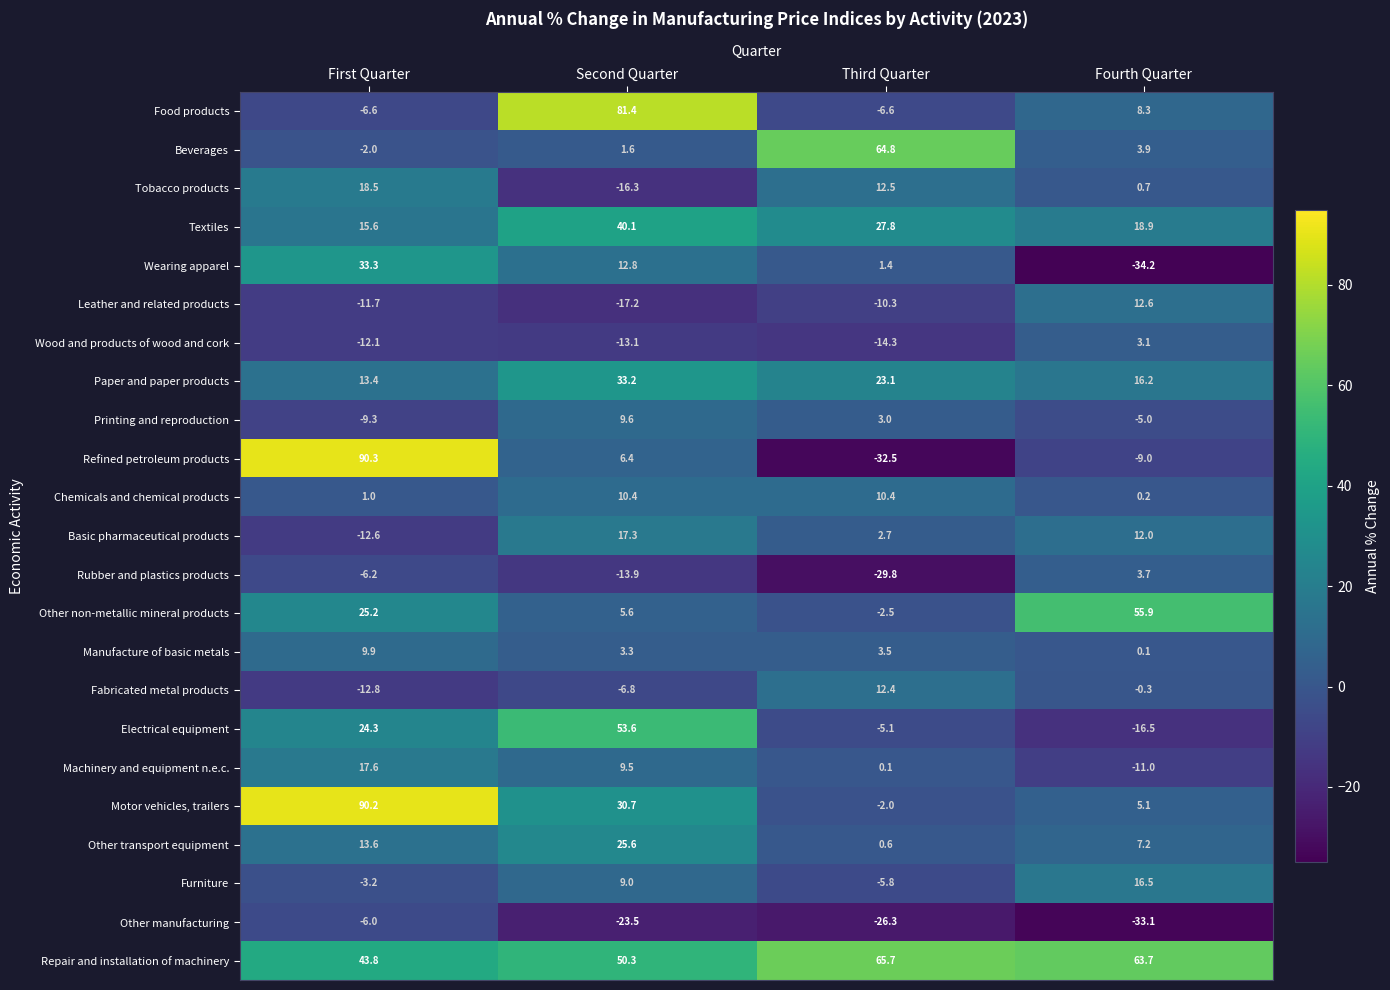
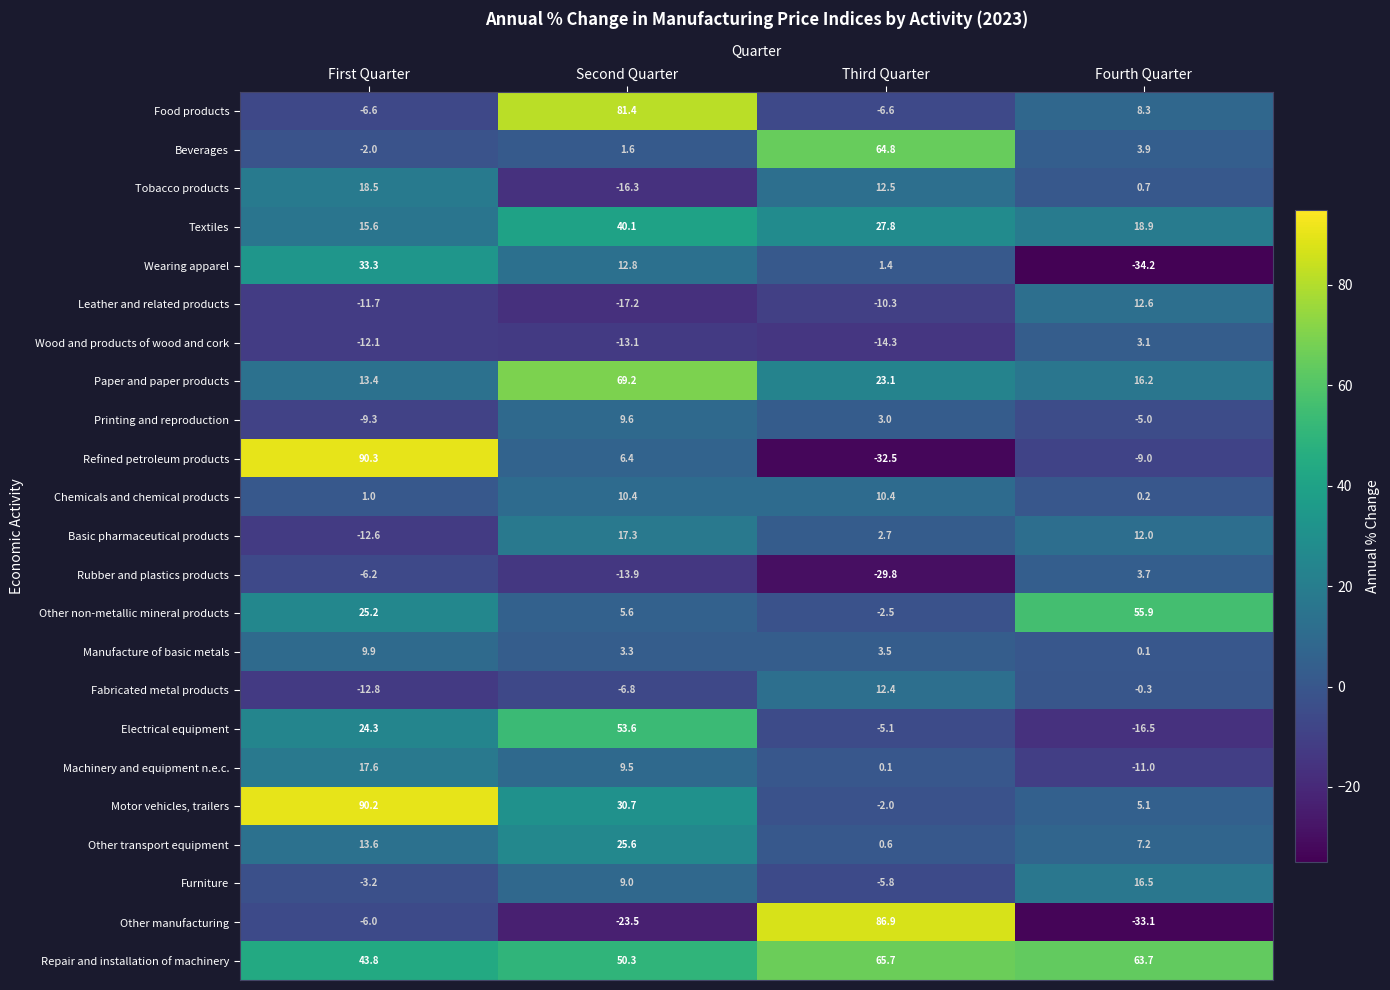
Paper and paper products, Second Quarter: 33.2 -> 69.2
Other manufacturing, Third Quarter: -26.3 -> 86.9
